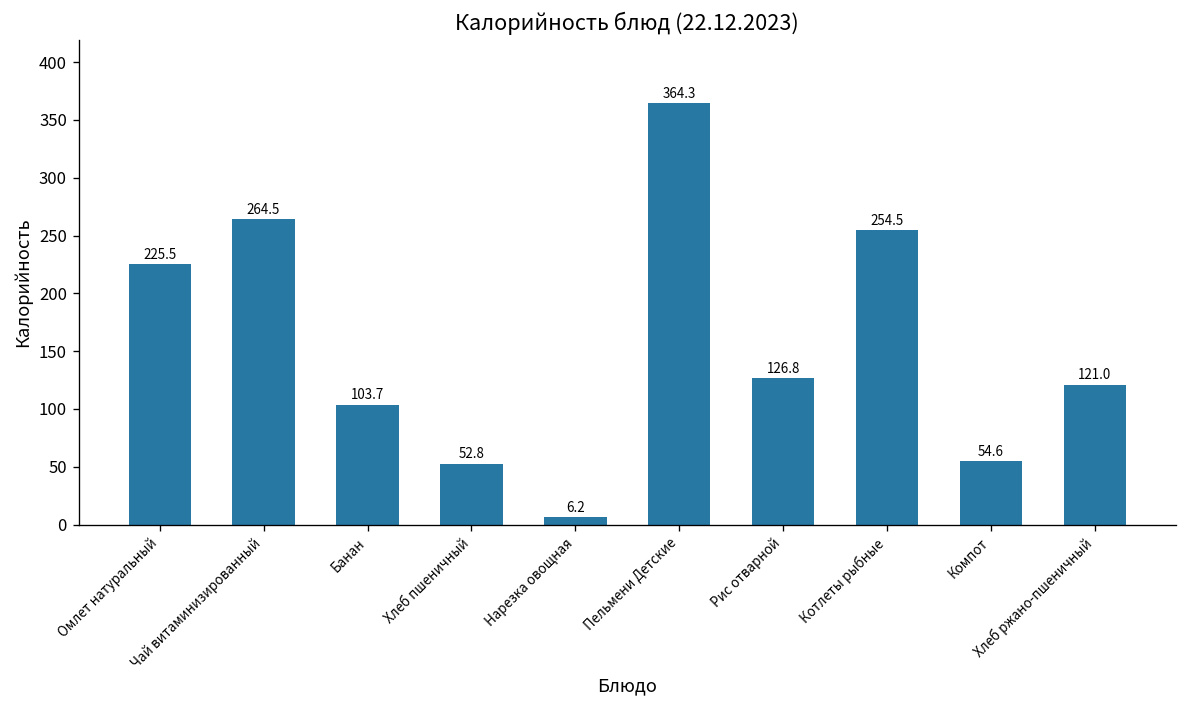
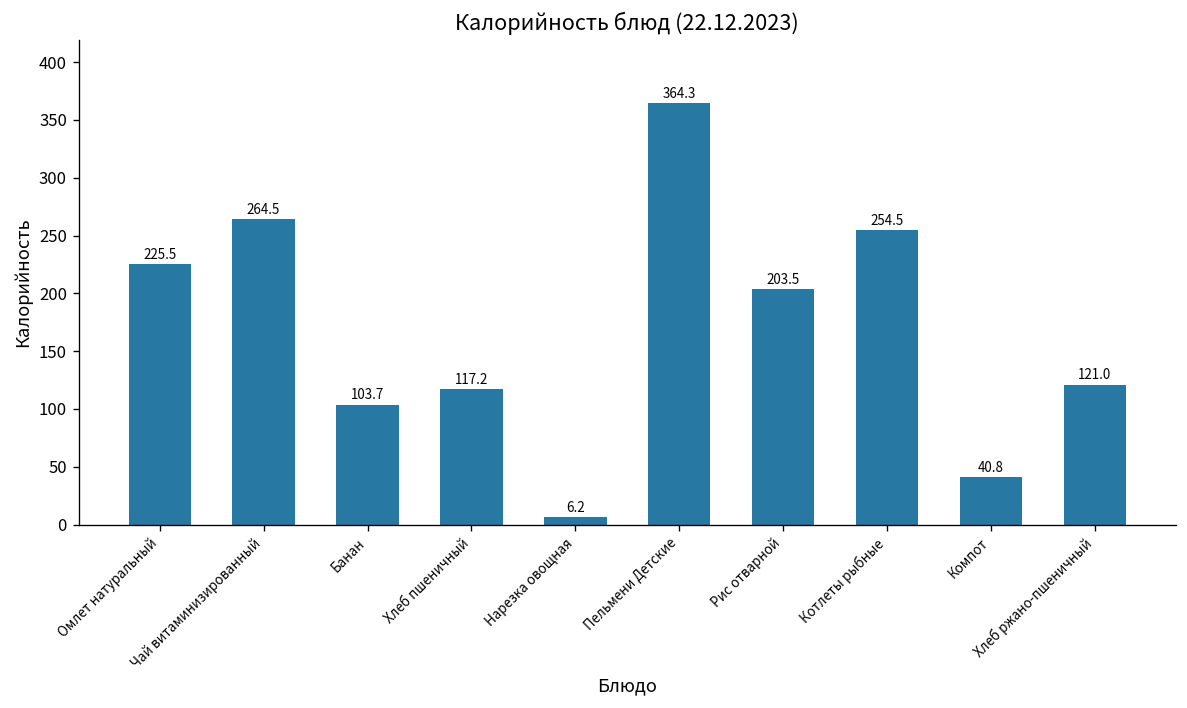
Хлеб пшеничный: 52.8 -> 117.2
Рис отварной: 126.8 -> 203.5
Компот: 54.6 -> 40.8
